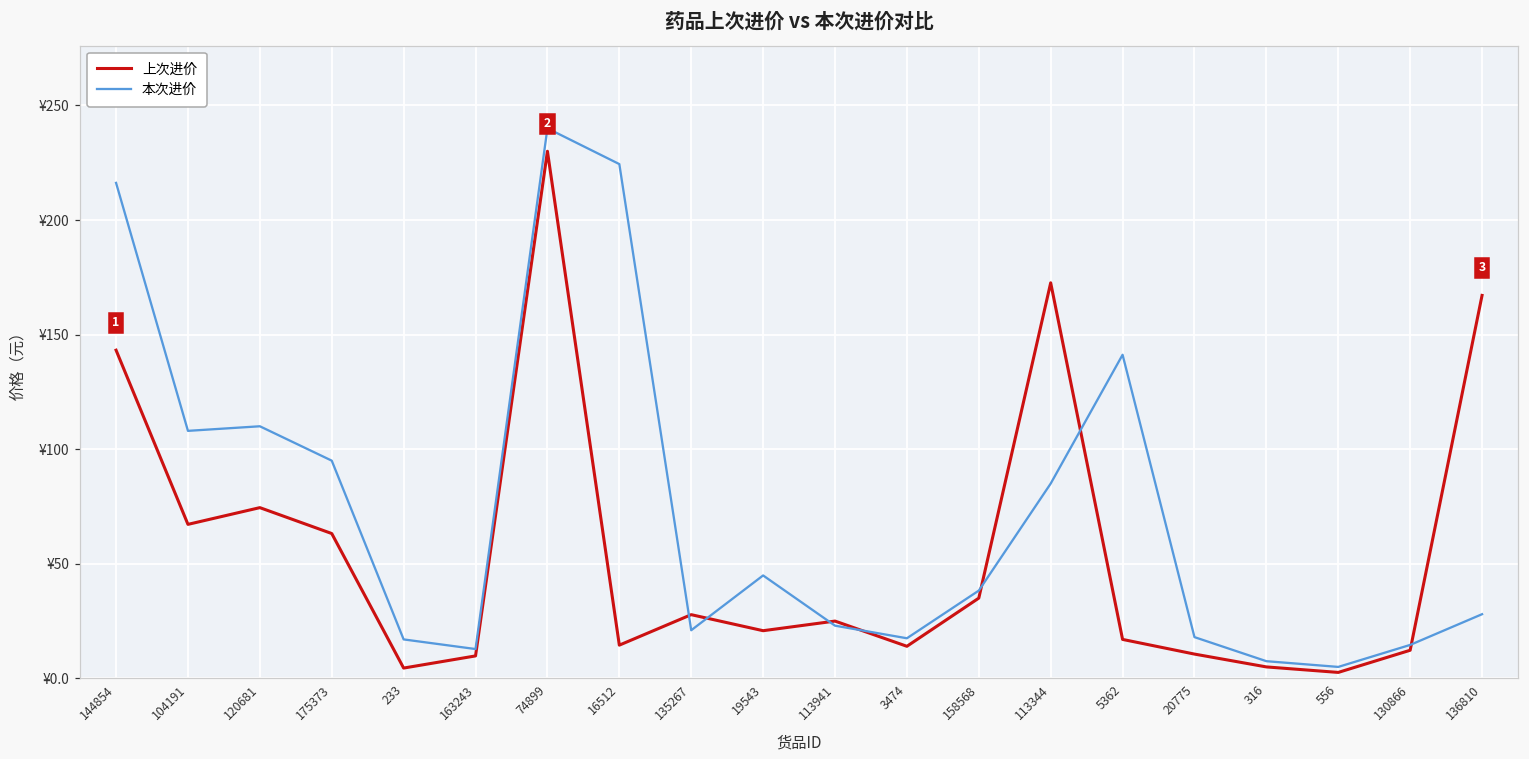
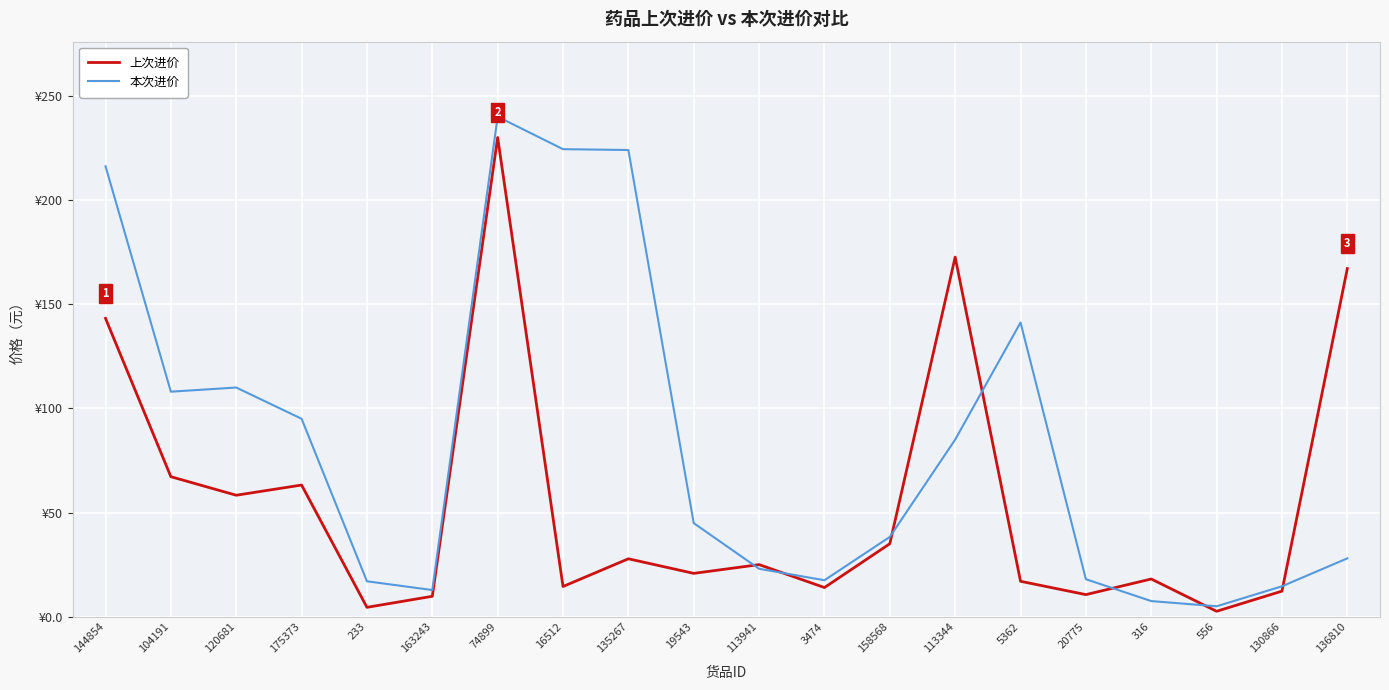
上次进价, 120681: ¥75 -> ¥58
本次进价, 135267: ¥21 -> ¥224
上次进价, 316: ¥5 -> ¥18
